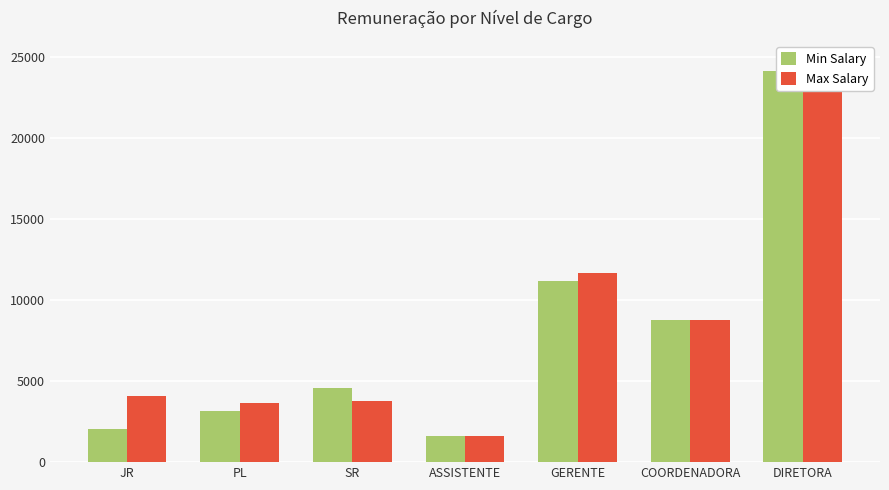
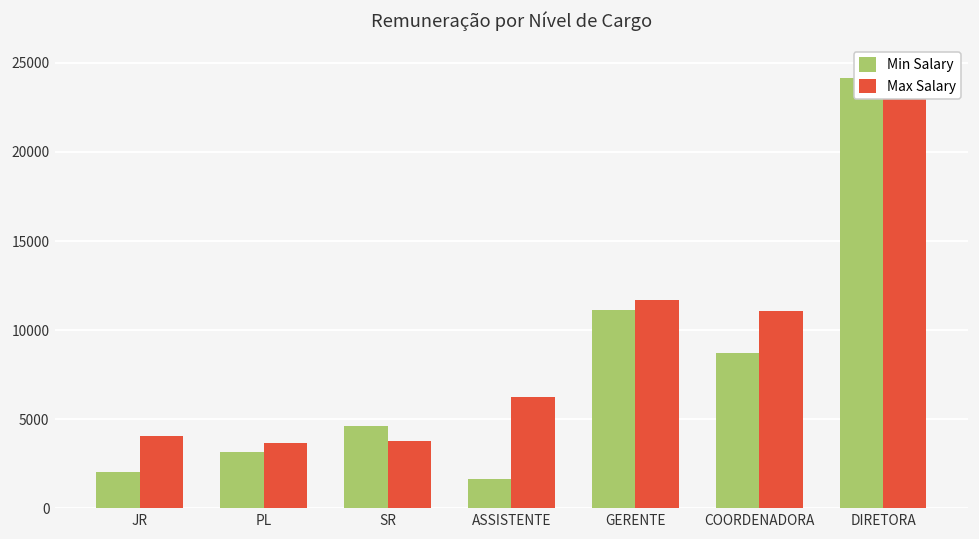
Max Salary, ASSISTENTE: 1600 -> 6200
Max Salary, COORDENADORA: 8700 -> 11100
